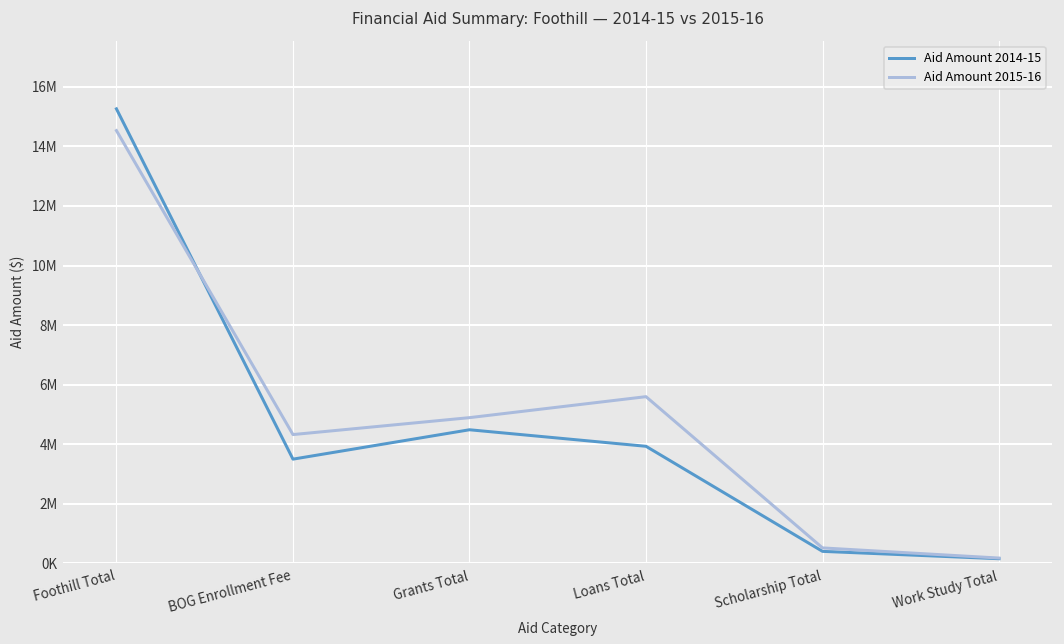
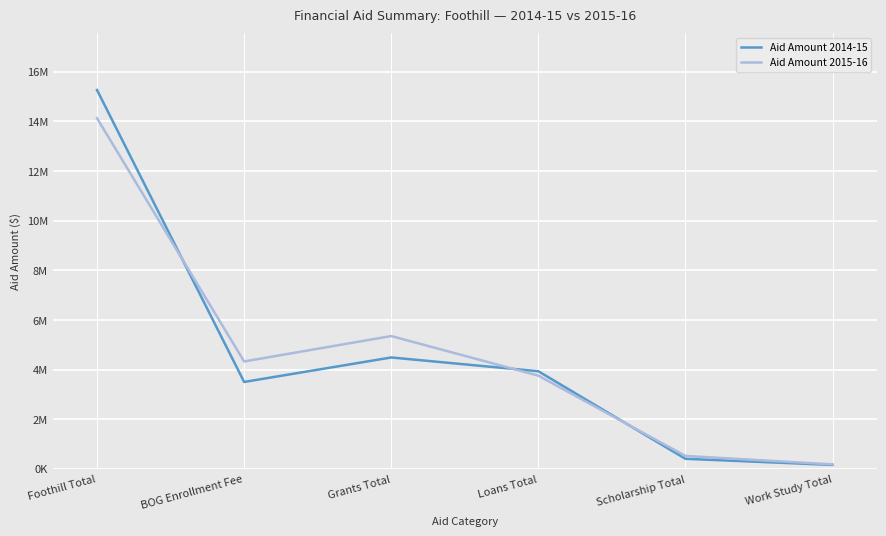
Aid Amount 2015-16, Foothill Total: 14500000 -> 14100000
Aid Amount 2015-16, Grants Total: 4900000 -> 5300000
Aid Amount 2015-16, Loans Total: 5600000 -> 3800000
